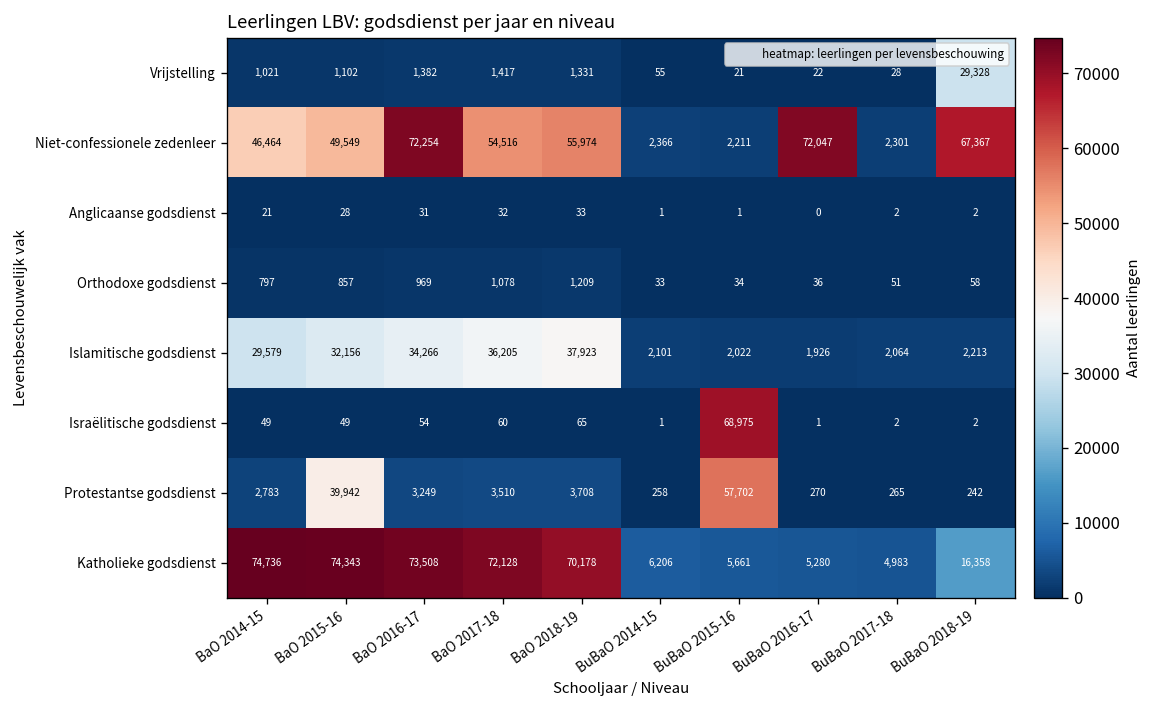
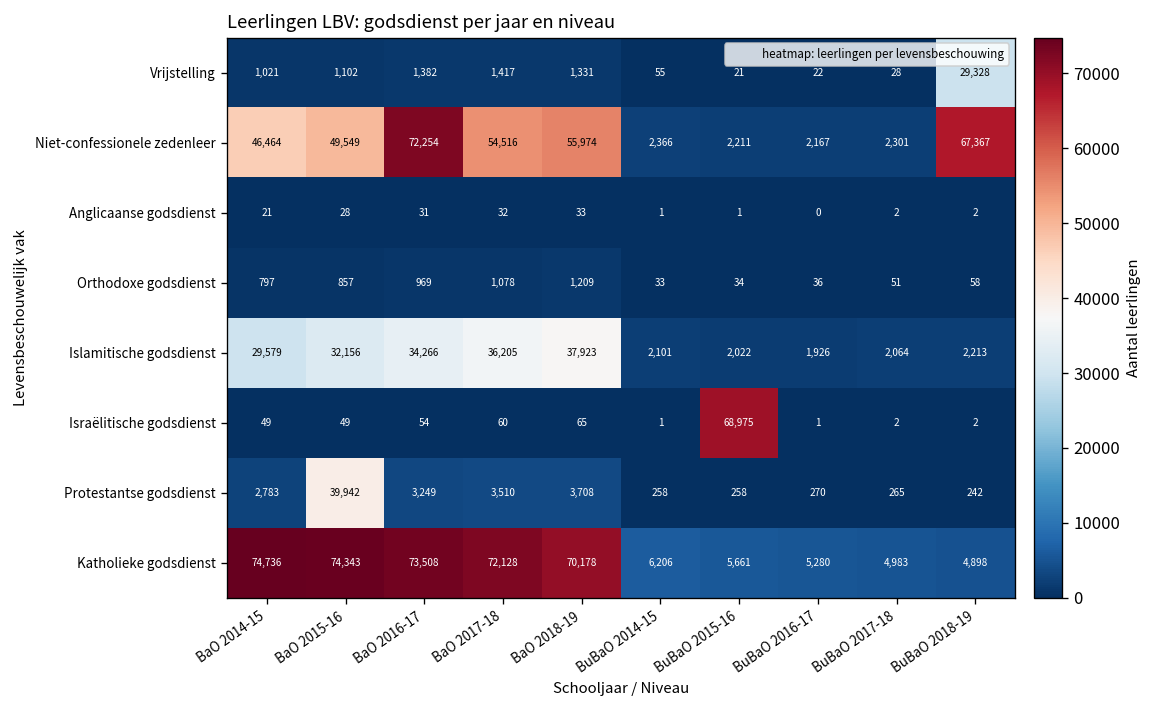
Niet-confessionele zedenleer, BuBaO 2016-17: 72,047 -> 2,167
Protestantse godsdienst, BuBaO 2015-16: 57,702 -> 258
Katholieke godsdienst, BuBaO 2018-19: 16,358 -> 4,898
